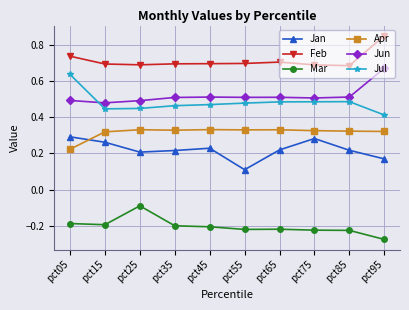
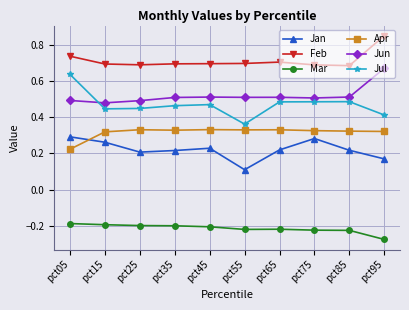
Mar, pct25: -0.09 -> -0.20
Jul, pct55: 0.48 -> 0.36
